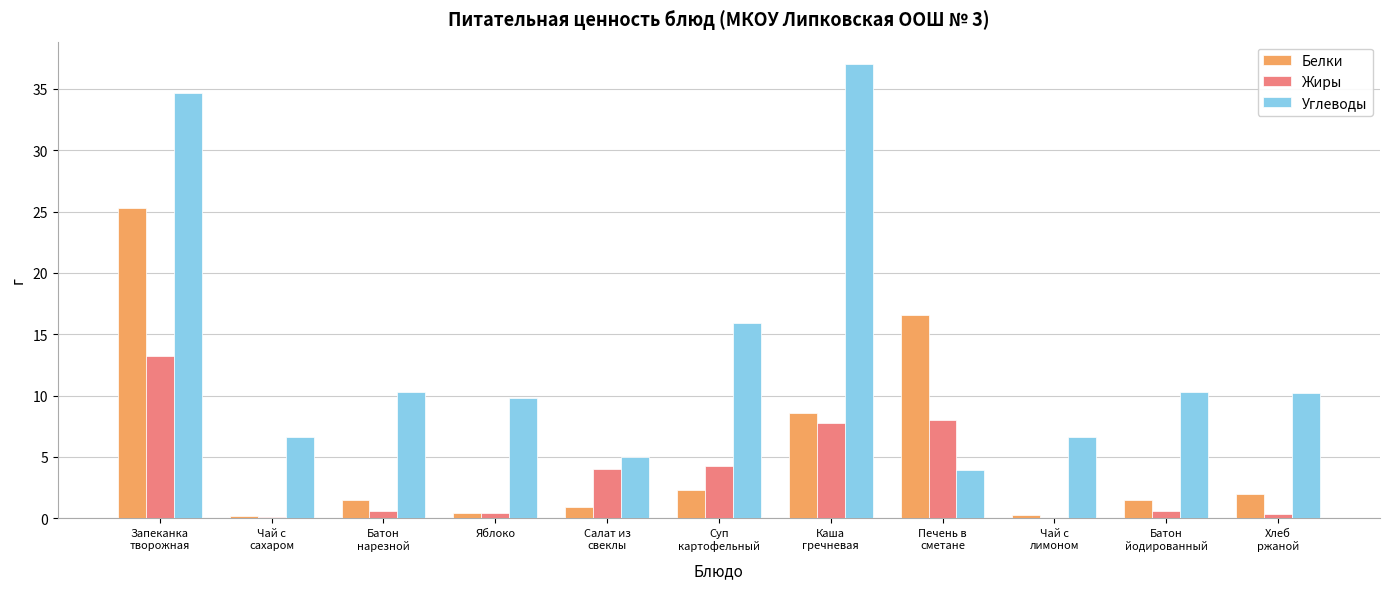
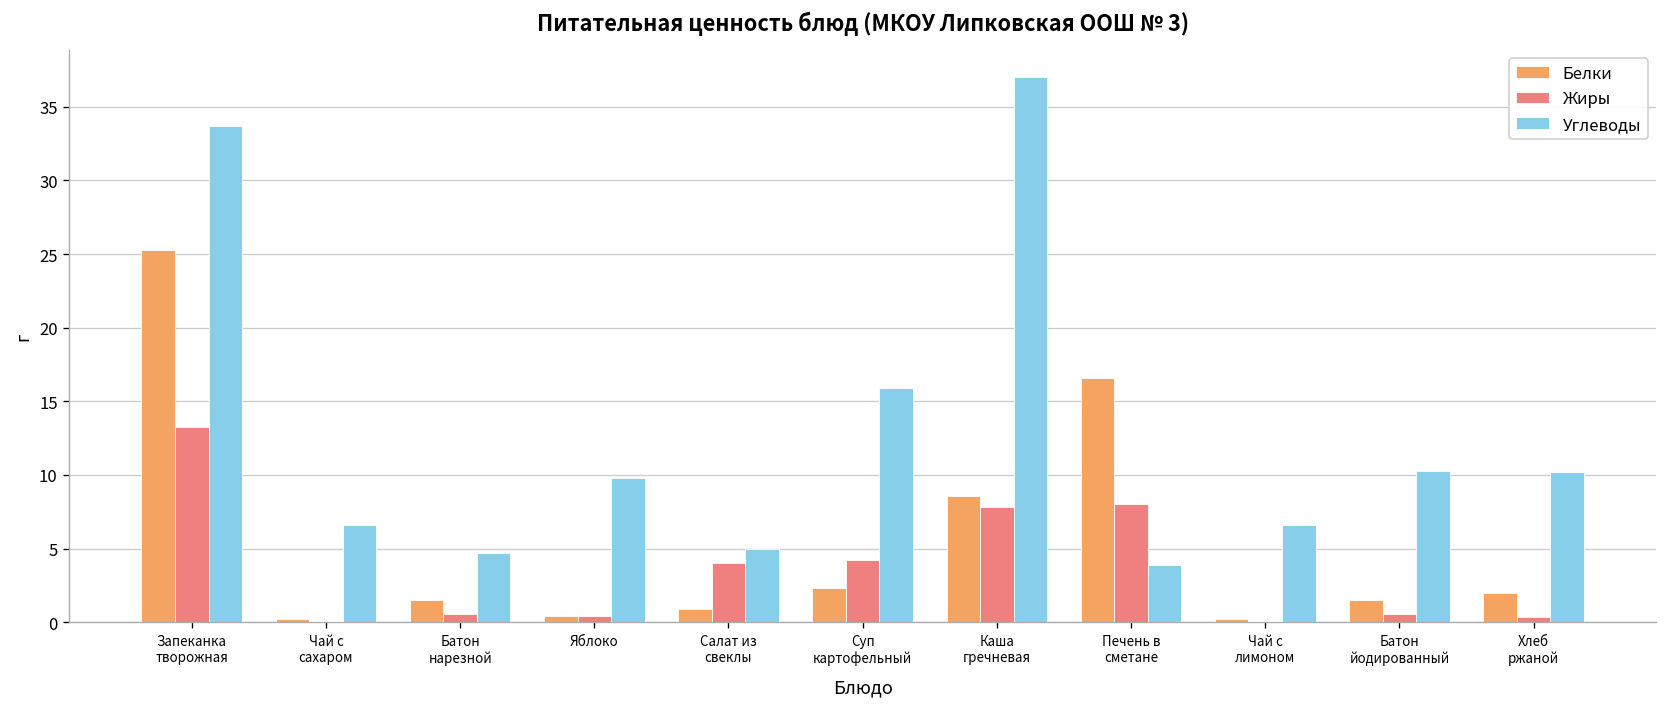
Углеводы, Запеканка творожная: 34.7 -> 33.7
Углеводы, Батон нарезной: 10.3 -> 4.7
